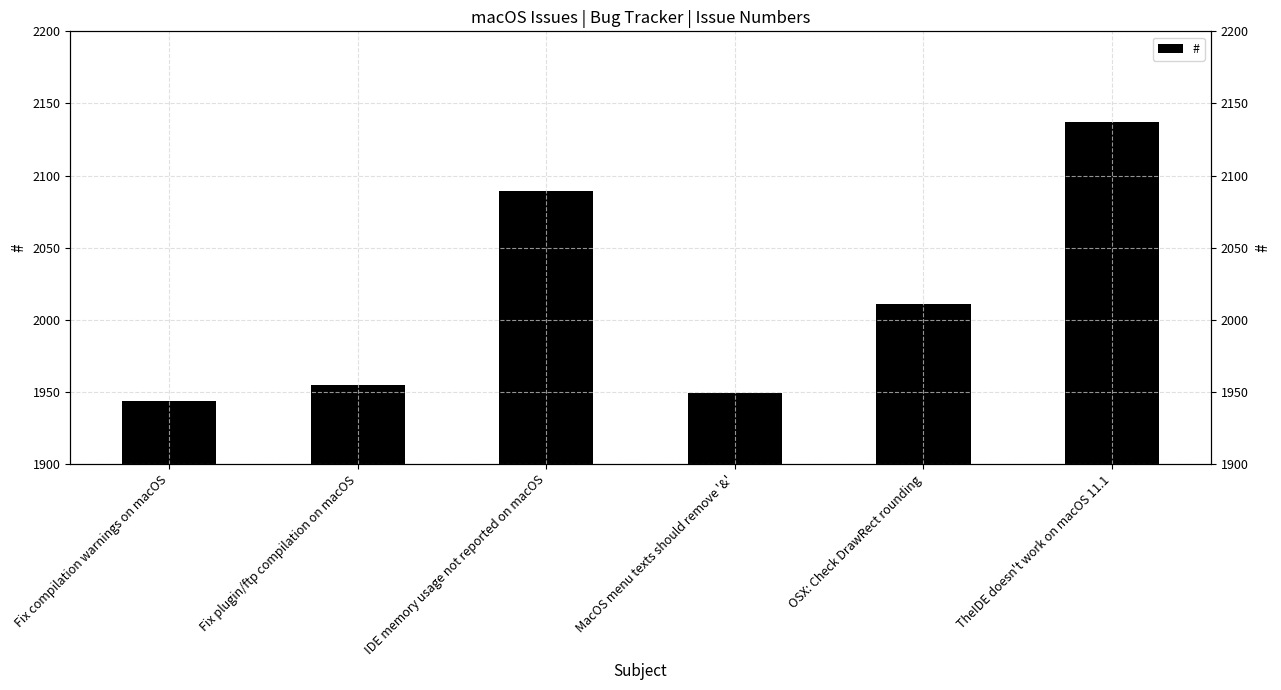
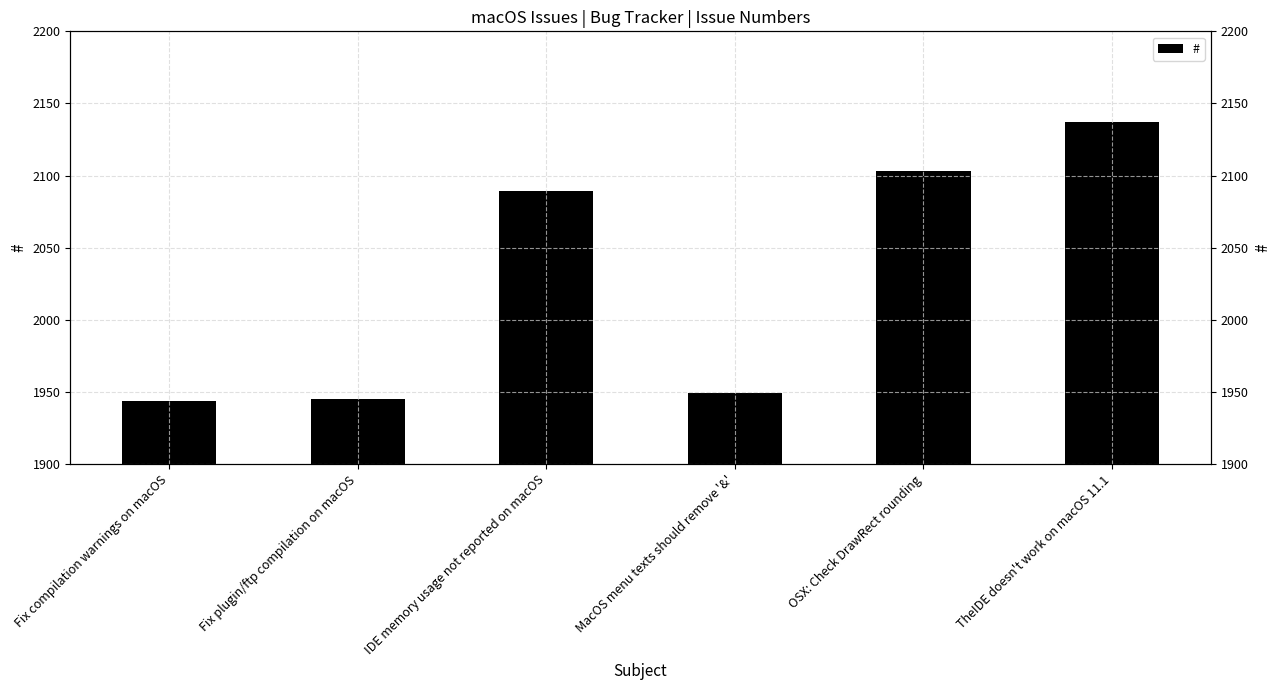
Fix plugin/ftp compilation on macOS: 1955 -> 1945
OSX: Check DrawRect rounding: 2011 -> 2103
